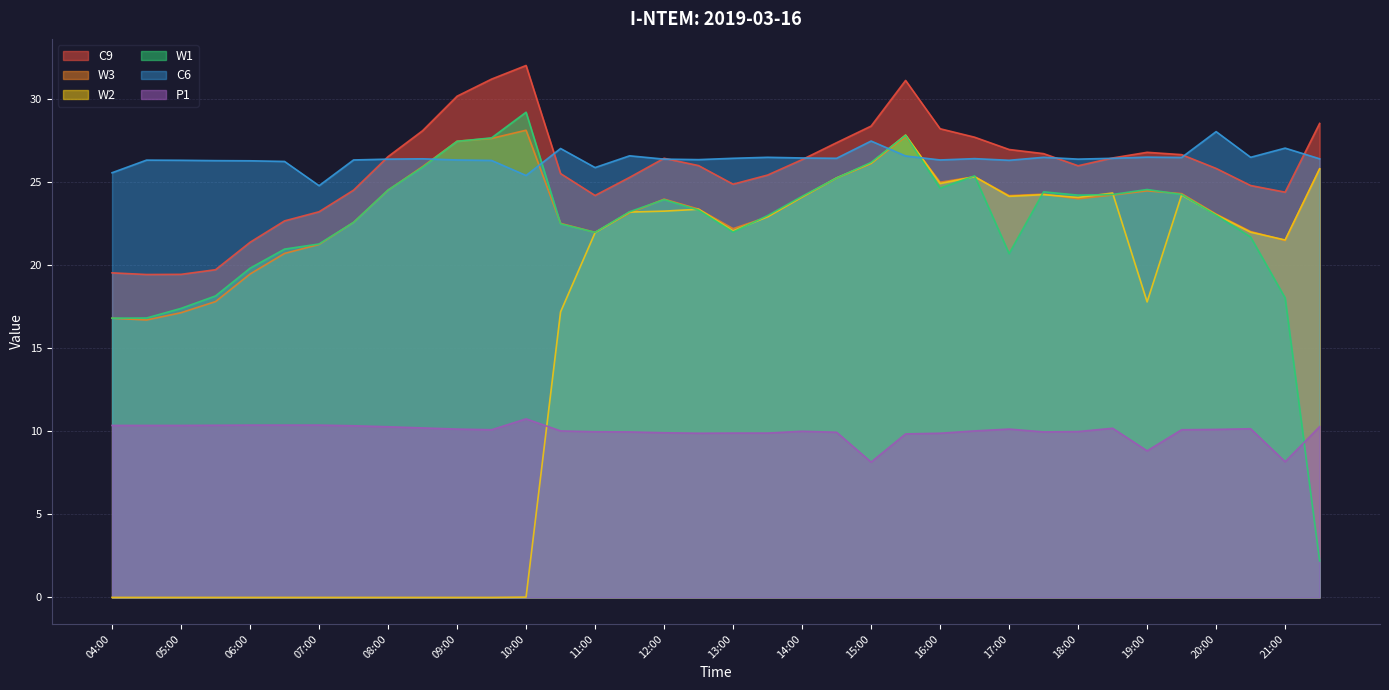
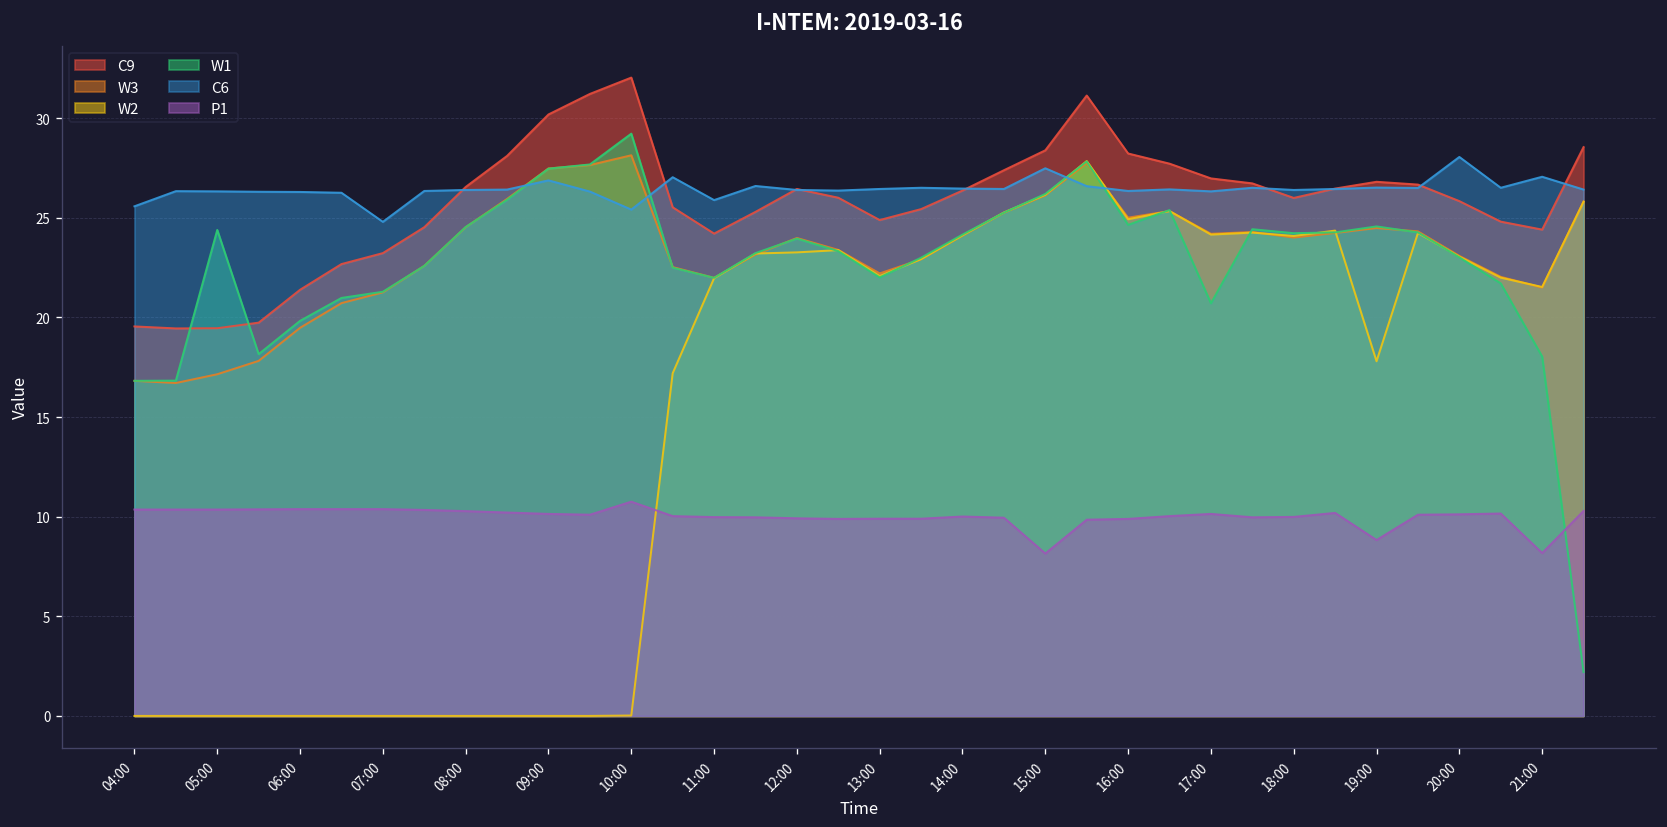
W1, 05:00: 17.4 -> 24.4
C6, 09:00: 26.4 -> 26.9
